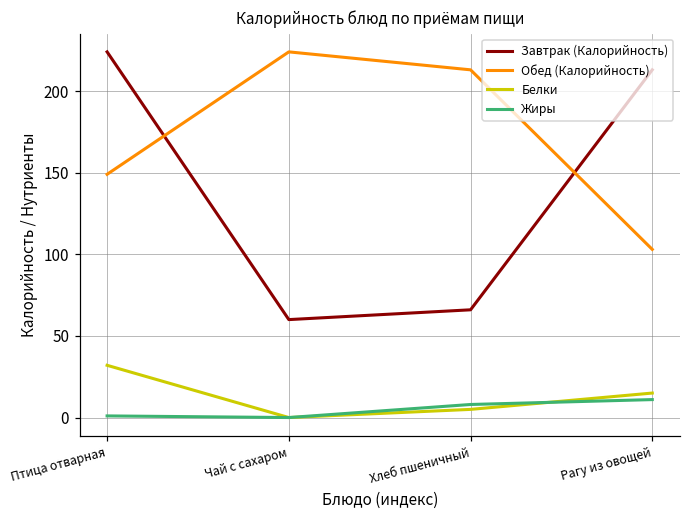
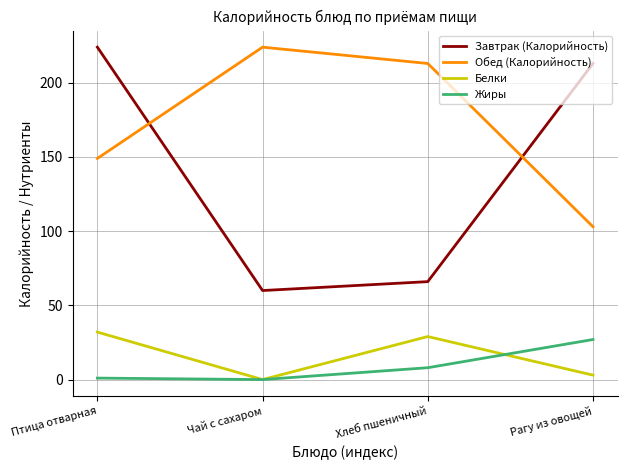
Белки, Хлеб пшеничный: 5 -> 29
Белки, Рагу из овощей: 15 -> 3
Жиры, Рагу из овощей: 11 -> 27
